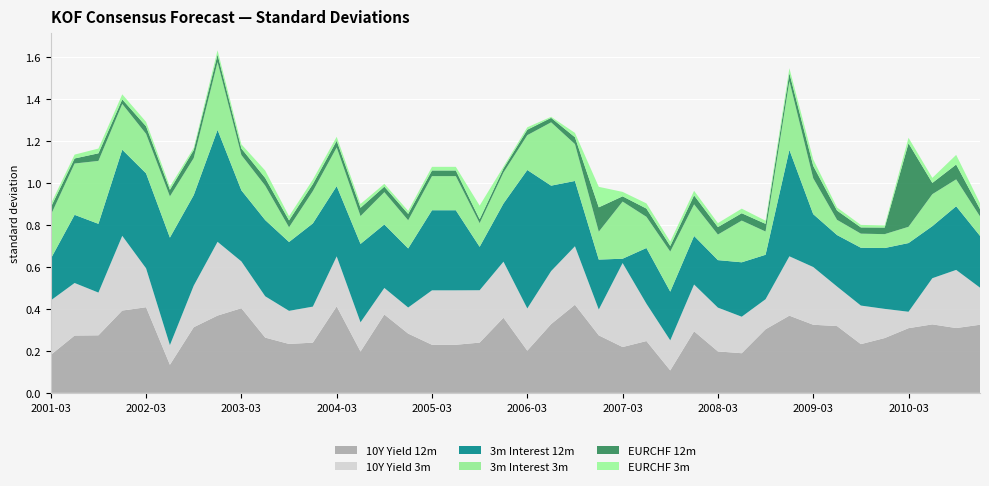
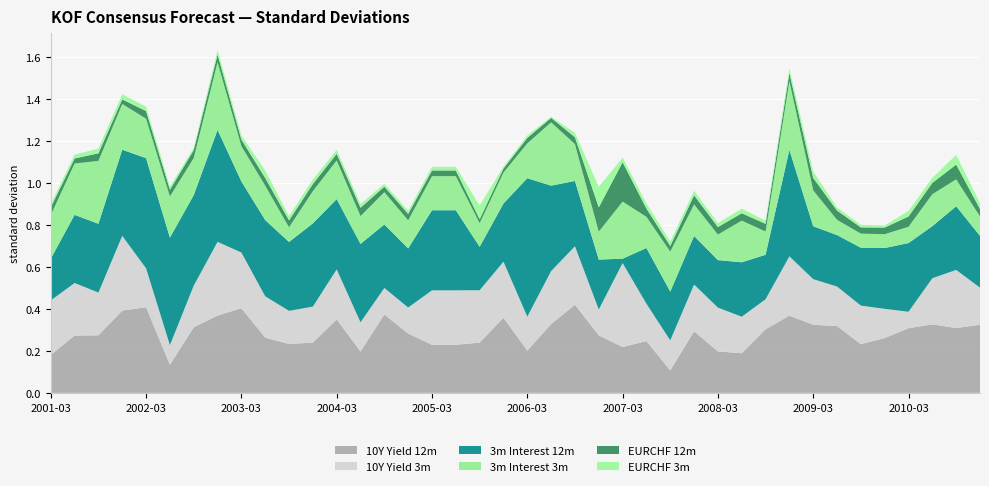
3m Interest 12m, 2002-03: 0.45 -> 0.53
10Y Yield 3m, 2003-03: 0.22 -> 0.27
10Y Yield 12m, 2004-03: 0.41 -> 0.35
10Y Yield 3m, 2006-03: 0.20 -> 0.16
EURCHF 12m, 2007-03: 0.03 -> 0.19
10Y Yield 3m, 2009-03: 0.28 -> 0.22
EURCHF 12m, 2010-03: 0.40 -> 0.05
